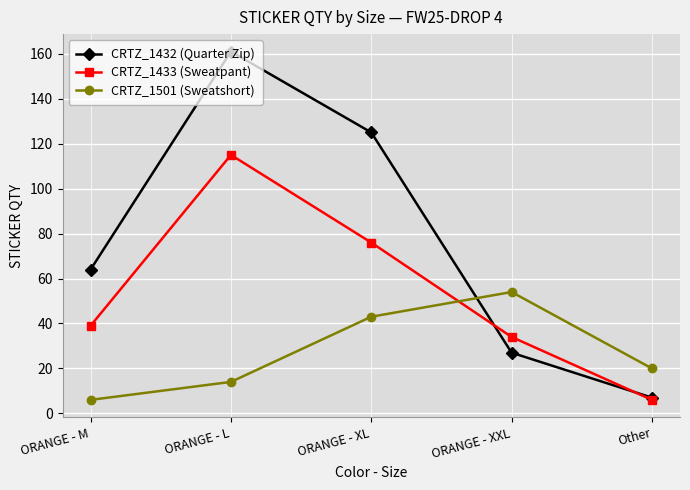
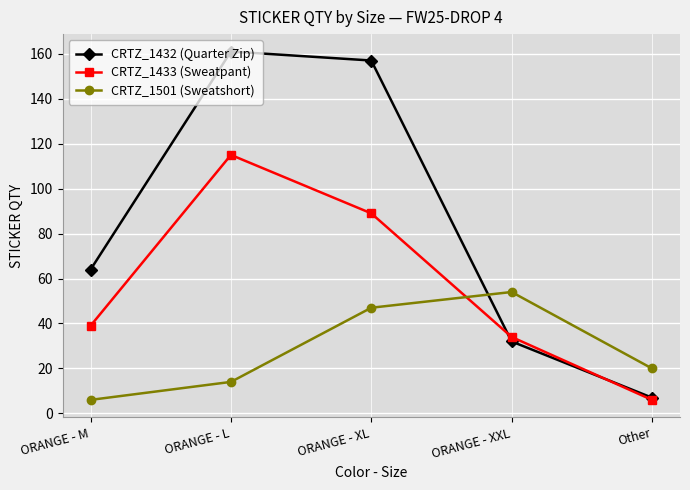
CRTZ_1432 (Quarter Zip), ORANGE - XL: 125 -> 157
CRTZ_1433 (Sweatpant), ORANGE - XL: 76 -> 89
CRTZ_1501 (Sweatshort), ORANGE - XL: 43 -> 47
CRTZ_1432 (Quarter Zip), ORANGE - XXL: 27 -> 32
